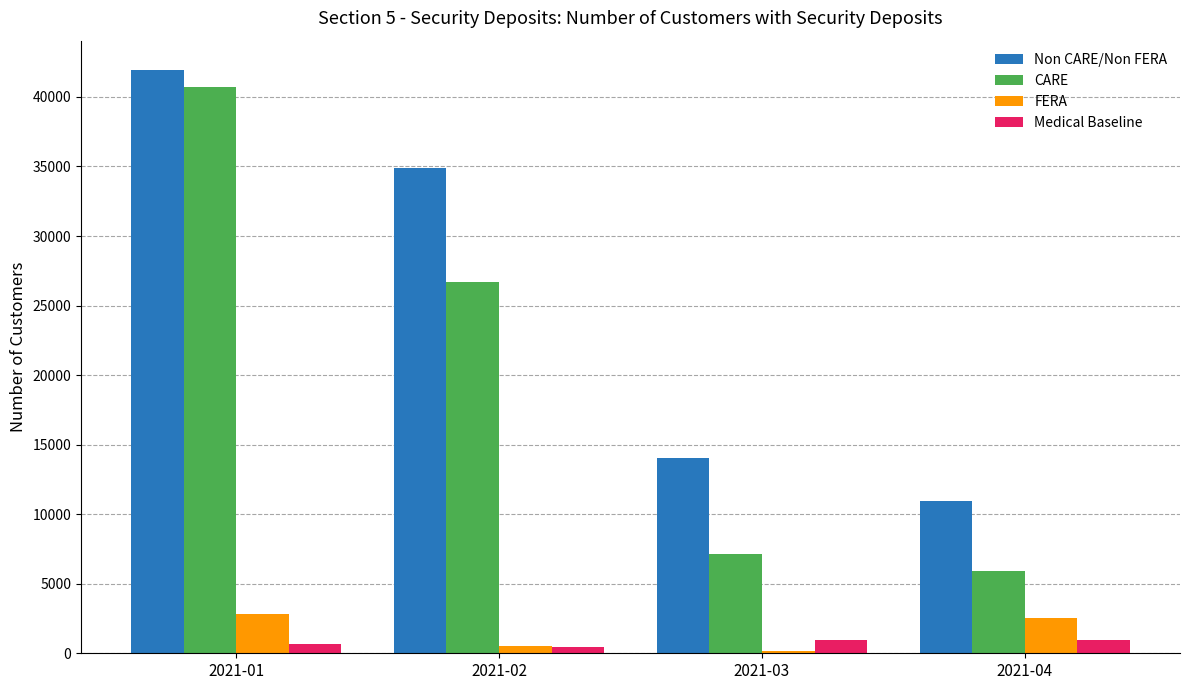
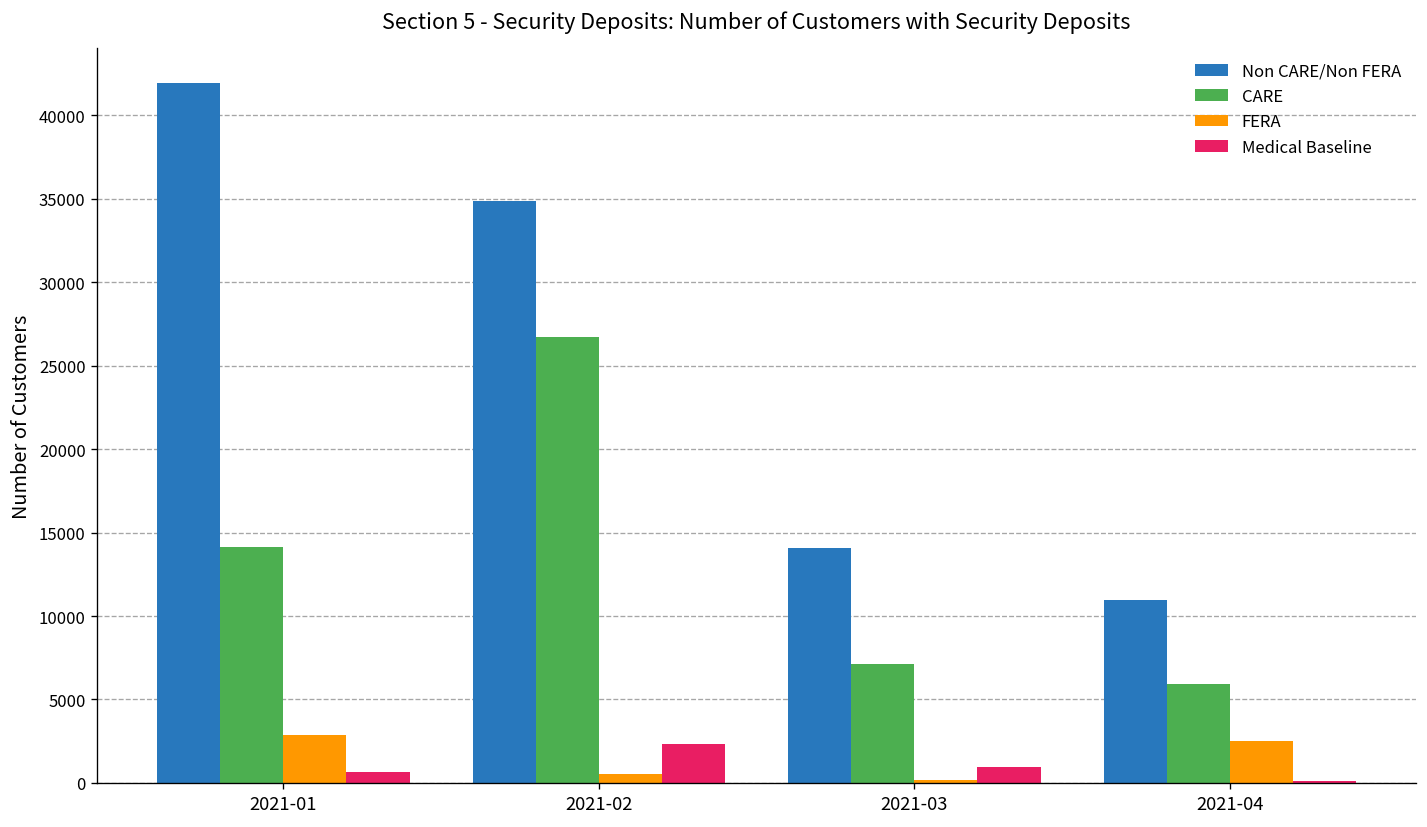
CARE, 2021-01: 40700 -> 14100
Medical Baseline, 2021-02: 400 -> 2300
Medical Baseline, 2021-04: 900 -> 100
